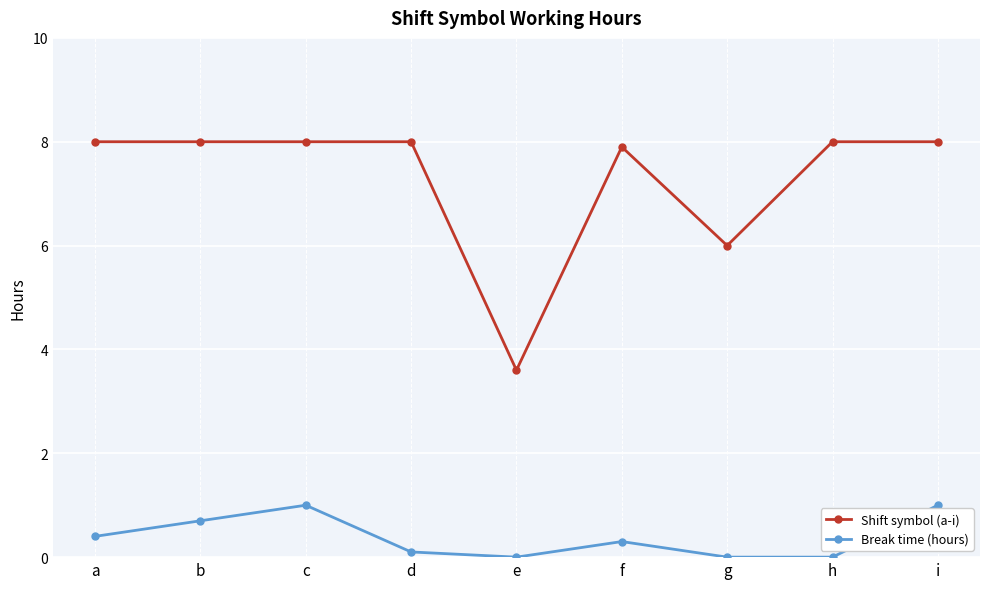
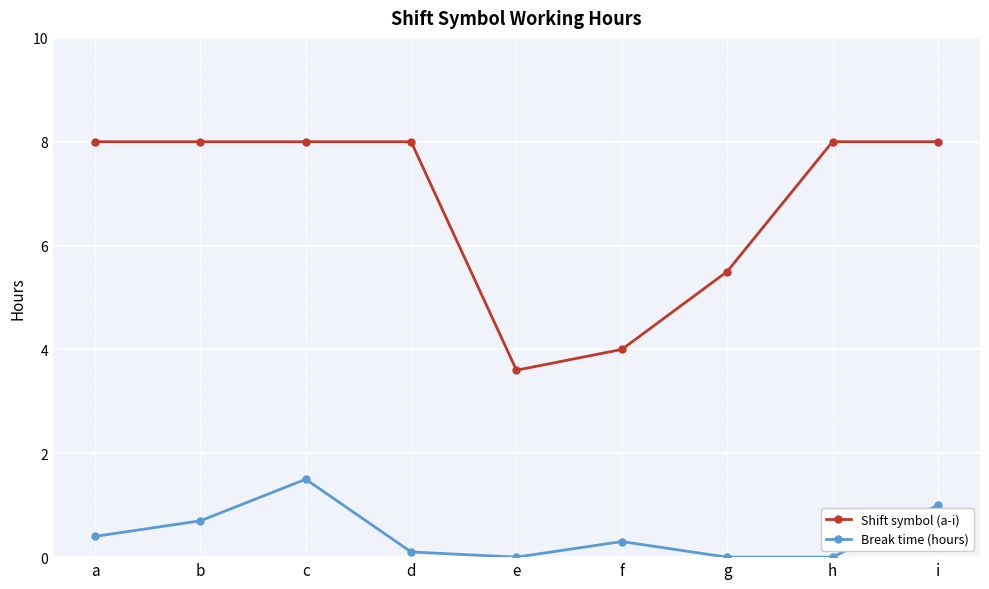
Break time (hours), c: 1.0 -> 1.5
Shift symbol (a-i), f: 7.9 -> 4.0
Shift symbol (a-i), g: 6.0 -> 5.5
